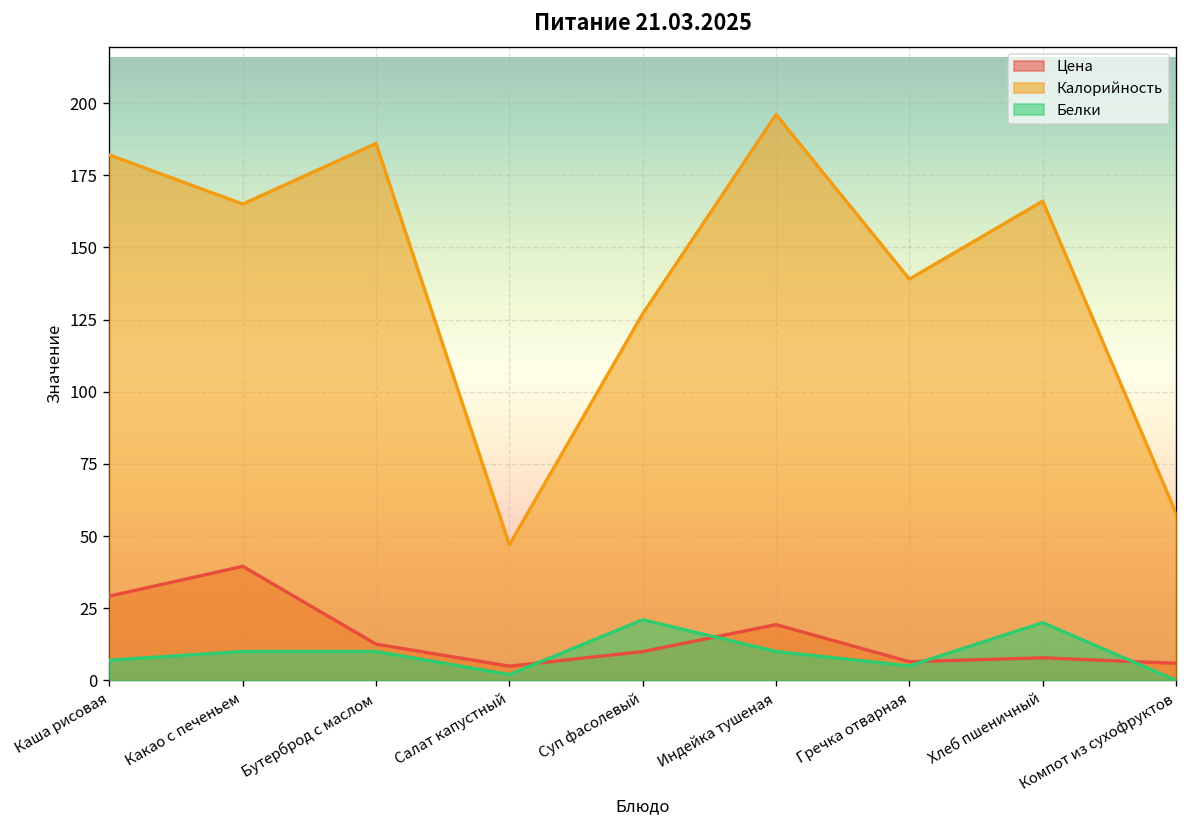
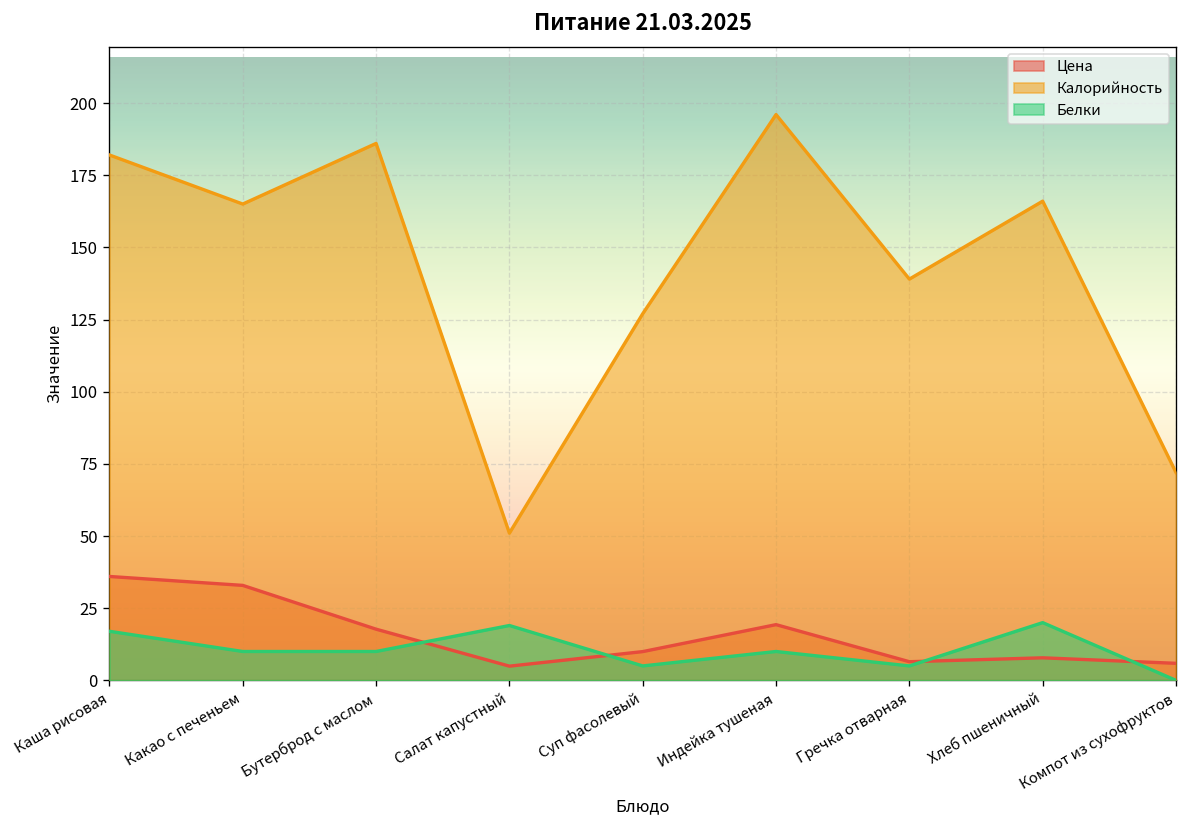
Цена, Каша рисовая: 29 -> 36
Белки, Каша рисовая: 7 -> 17
Цена, Какао с печеньем: 40 -> 33
Цена, Бутерброд с маслом: 13 -> 18
Калорийность, Салат капустный: 47 -> 51
Белки, Салат капустный: 2 -> 19
Белки, Суп фасолевый: 21 -> 5
Калорийность, Компот из сухофруктов: 58 -> 72
